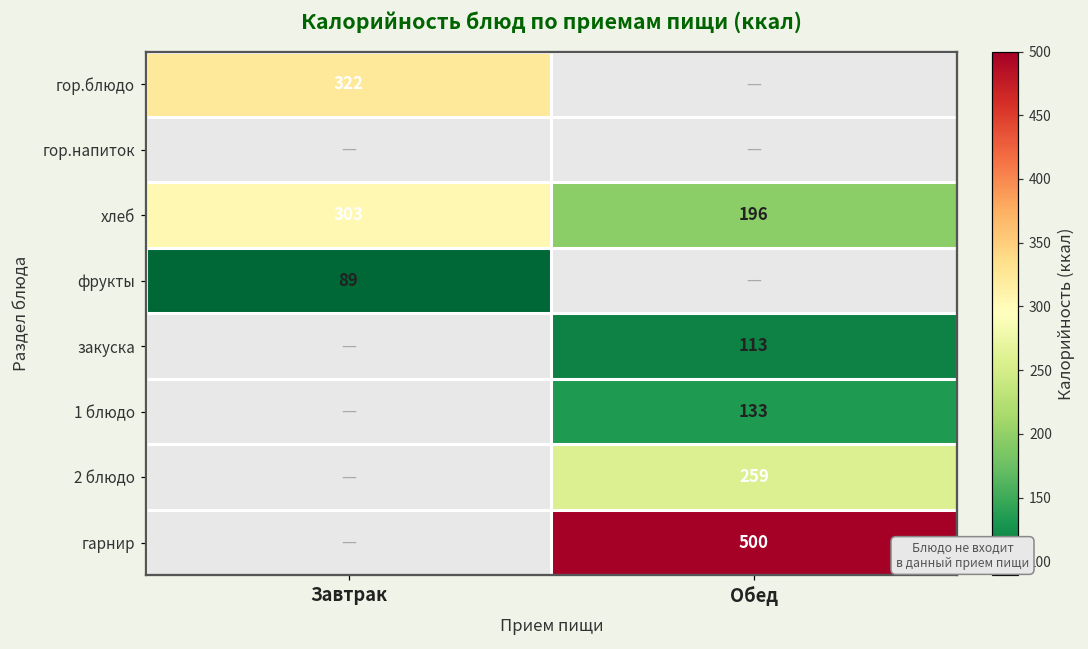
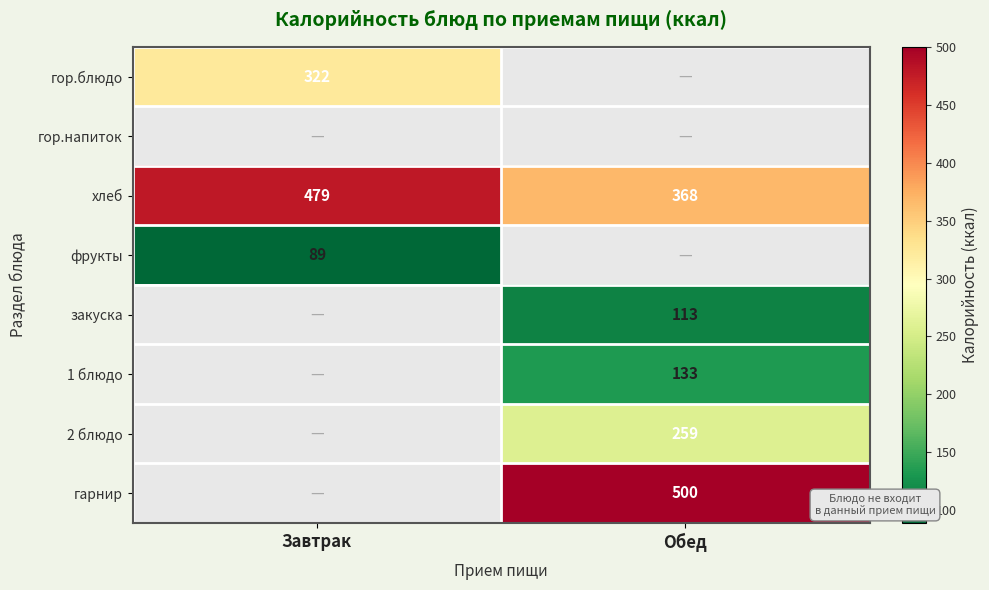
хлеб, Завтрак: 303 -> 479
хлеб, Обед: 196 -> 368
